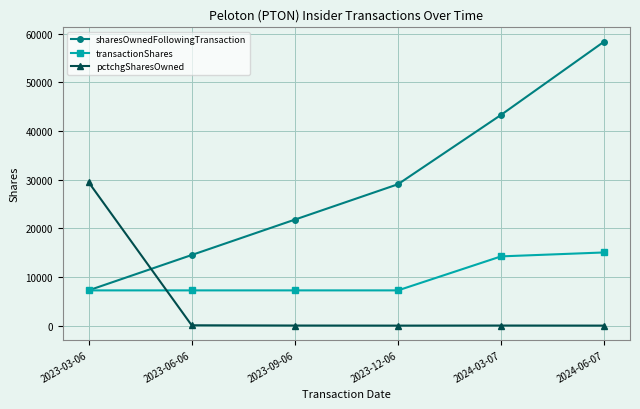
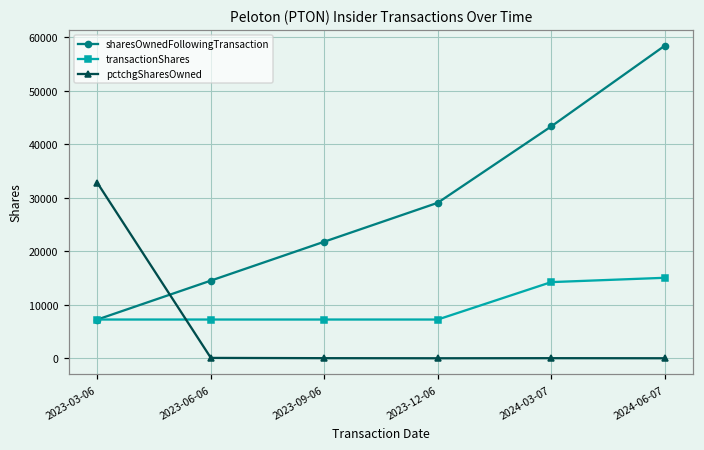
pctchgSharesOwned, 2023-03-06: 30000 -> 33000
